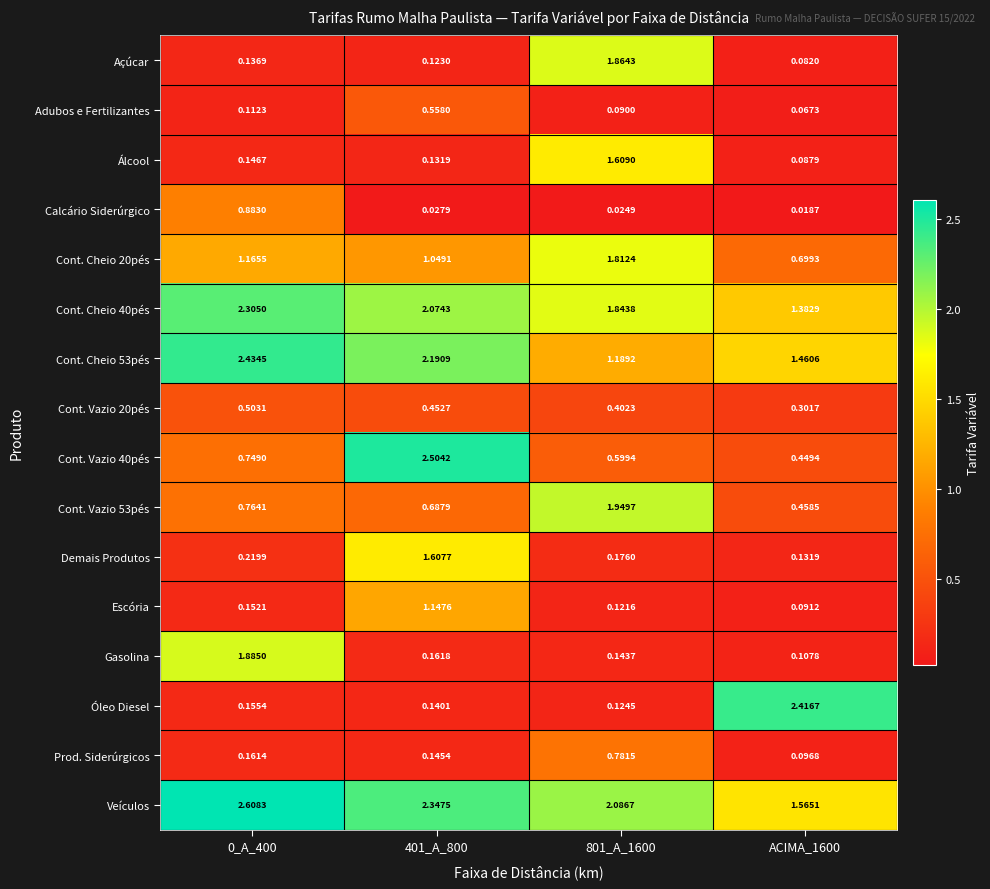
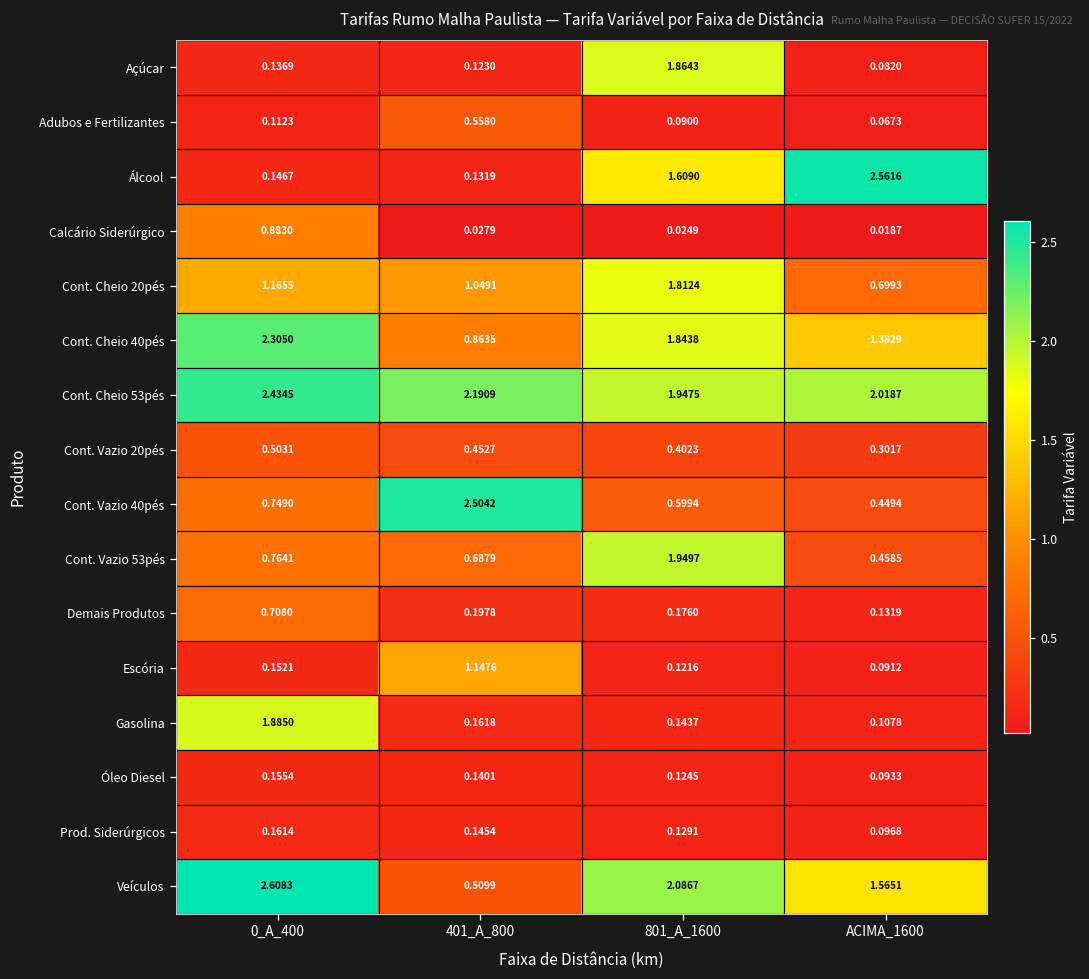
Álcool, ACIMA_1600: 0.0879 -> 2.5616
Cont. Cheio 40pés, 401_A_800: 2.0743 -> 0.8635
Cont. Cheio 53pés, 801_A_1600: 1.1892 -> 1.9475
Cont. Cheio 53pés, ACIMA_1600: 1.4606 -> 2.0187
Demais Produtos, 0_A_400: 0.2199 -> 0.7080
Demais Produtos, 401_A_800: 1.6077 -> 0.1978
Óleo Diesel, ACIMA_1600: 2.4167 -> 0.0933
Prod. Siderúrgicos, 801_A_1600: 0.7815 -> 0.1291
Veículos, 401_A_800: 2.3475 -> 0.5099
